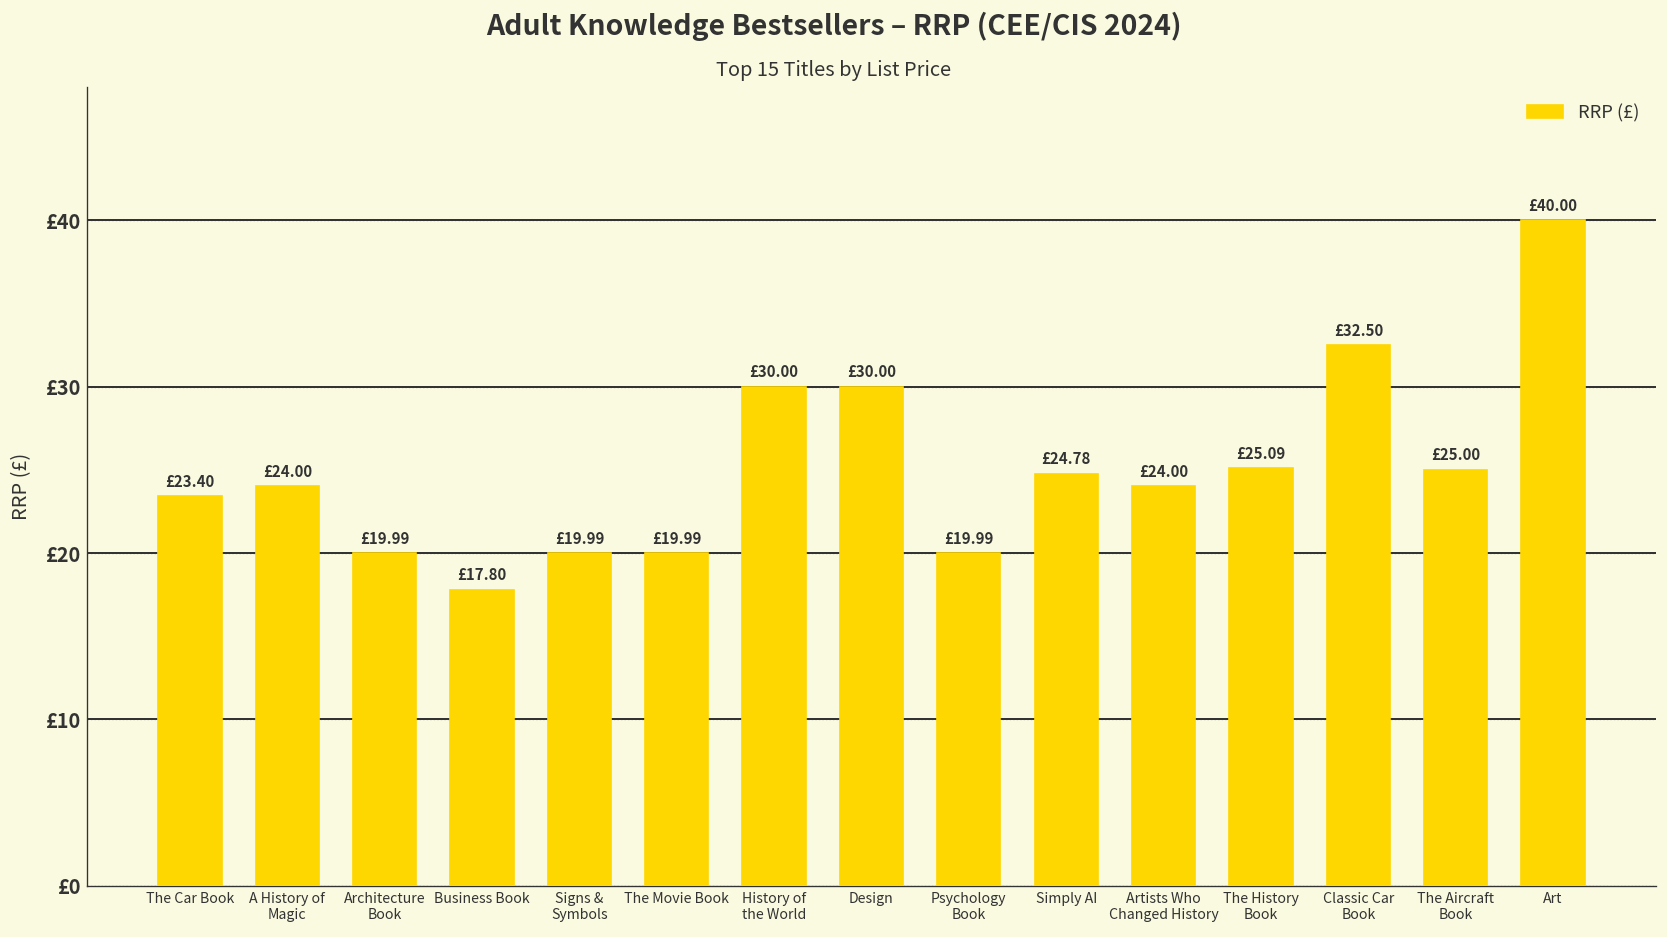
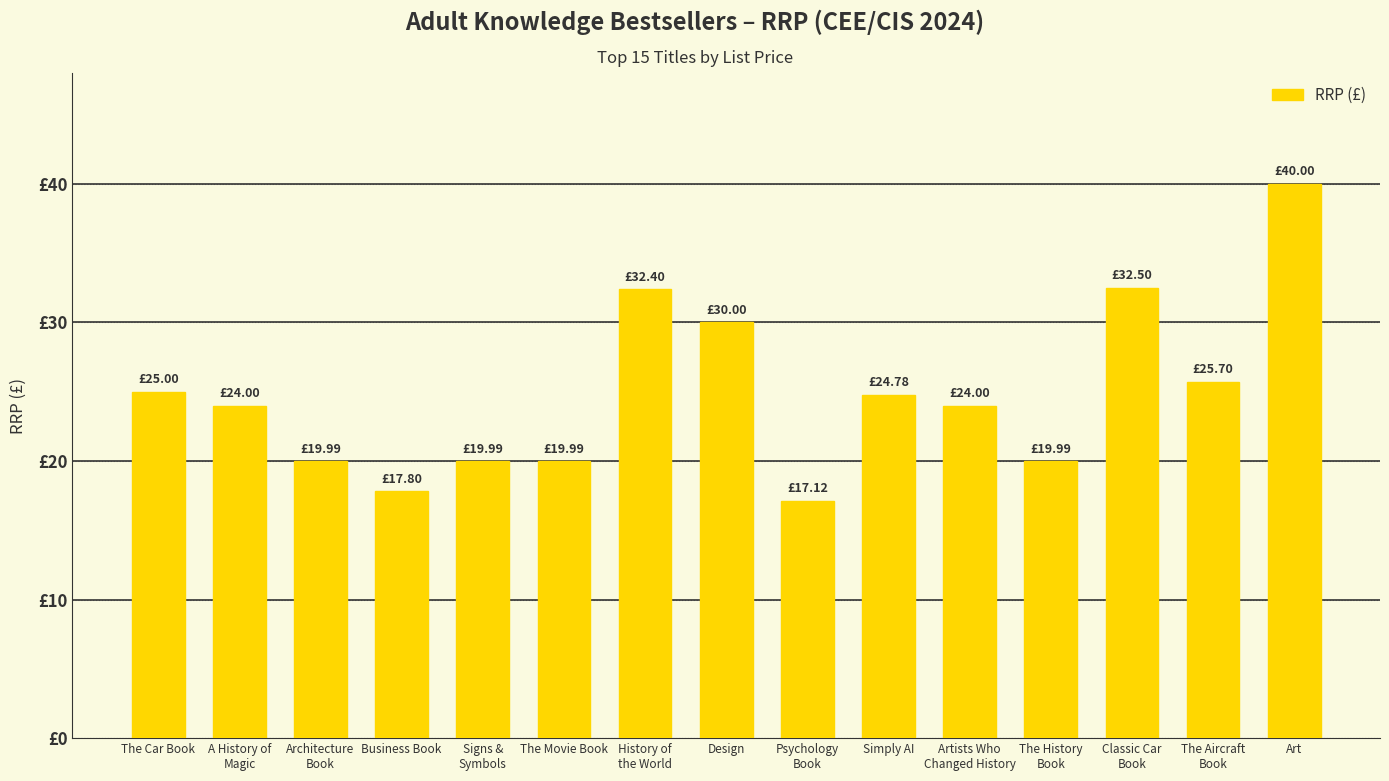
The Car Book: £23.40 -> £25.00
History of the World: £30.00 -> £32.40
Psychology Book: £19.99 -> £17.12
The History Book: £25.09 -> £19.99
The Aircraft Book: £25.00 -> £25.70
